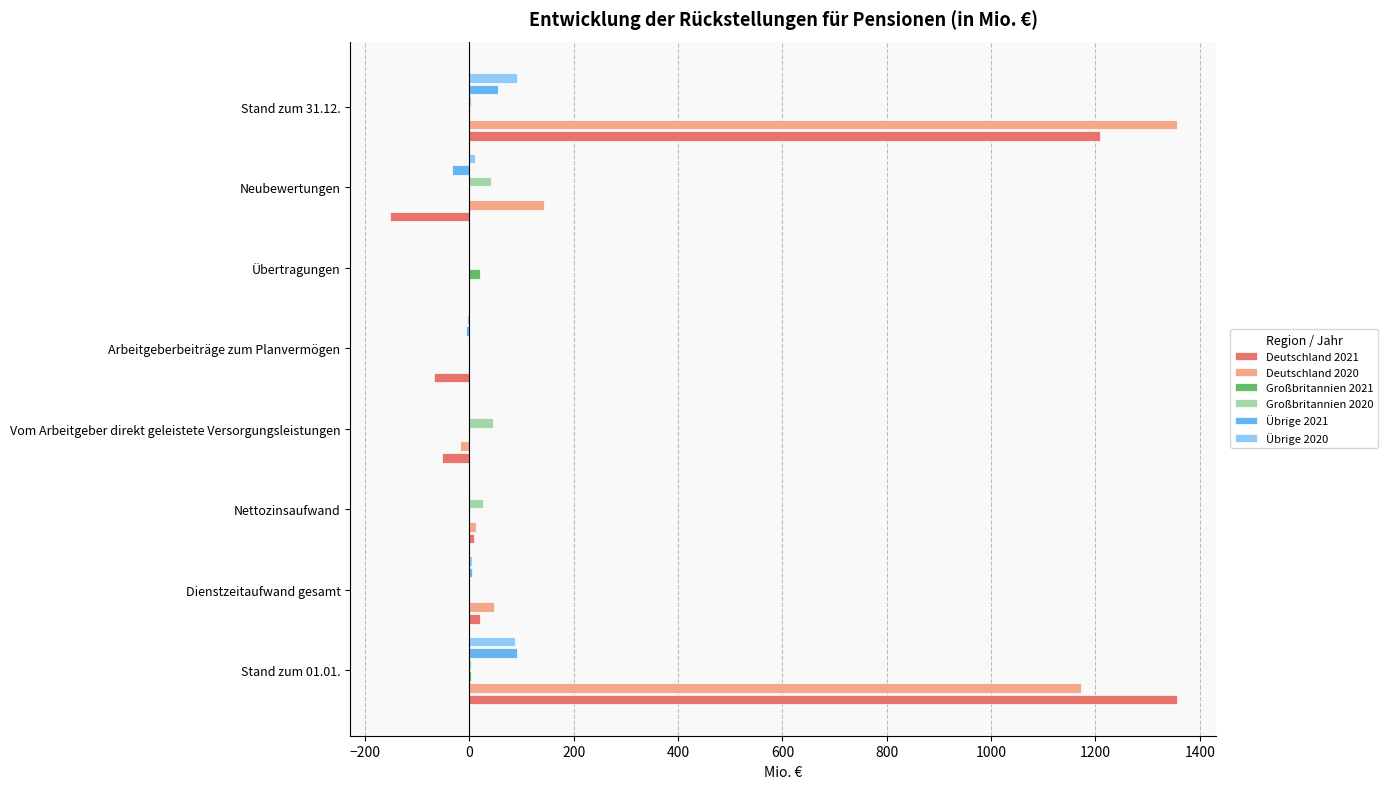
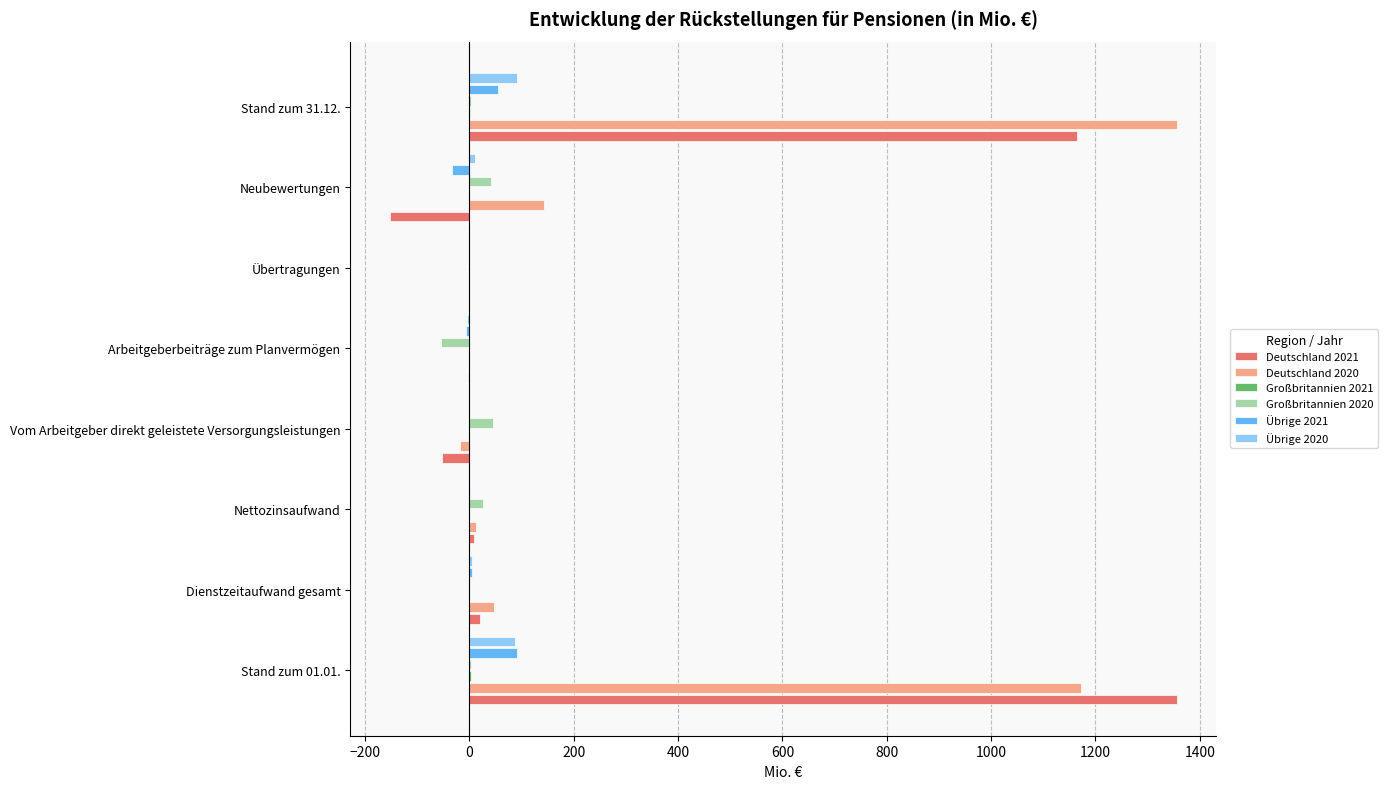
Deutschland 2021, Stand zum 31.12.: 1210 -> 1160
Großbritannien 2021, Übertragungen: 20 -> 0
Großbritannien 2020, Arbeitgeberbeiträge zum Planvermögen: 0 -> -50
Deutschland 2021, Arbeitgeberbeiträge zum Planvermögen: -70 -> 0
